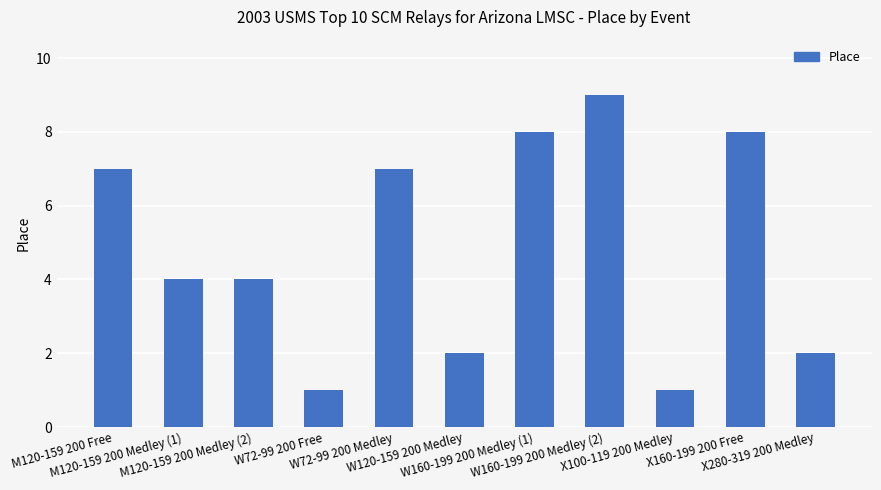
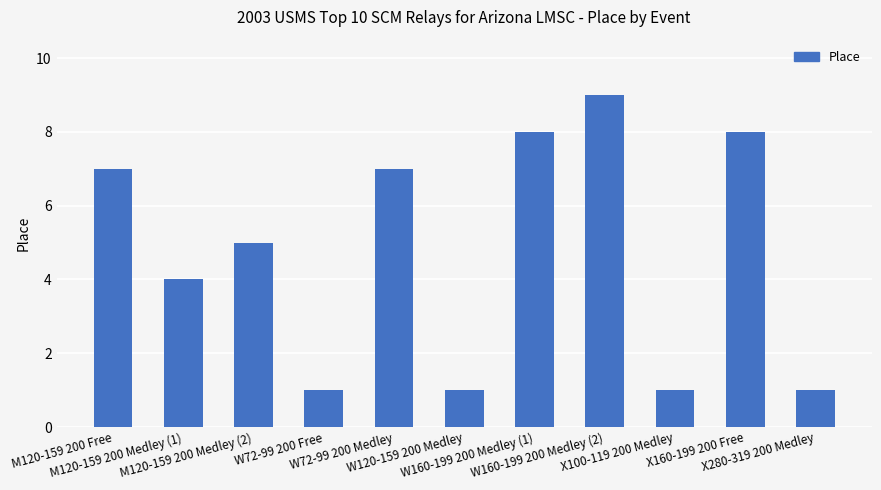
M120-159 200 Medley (2): 4 -> 5
W120-159 200 Medley: 2 -> 1
X280-319 200 Medley: 2 -> 1
